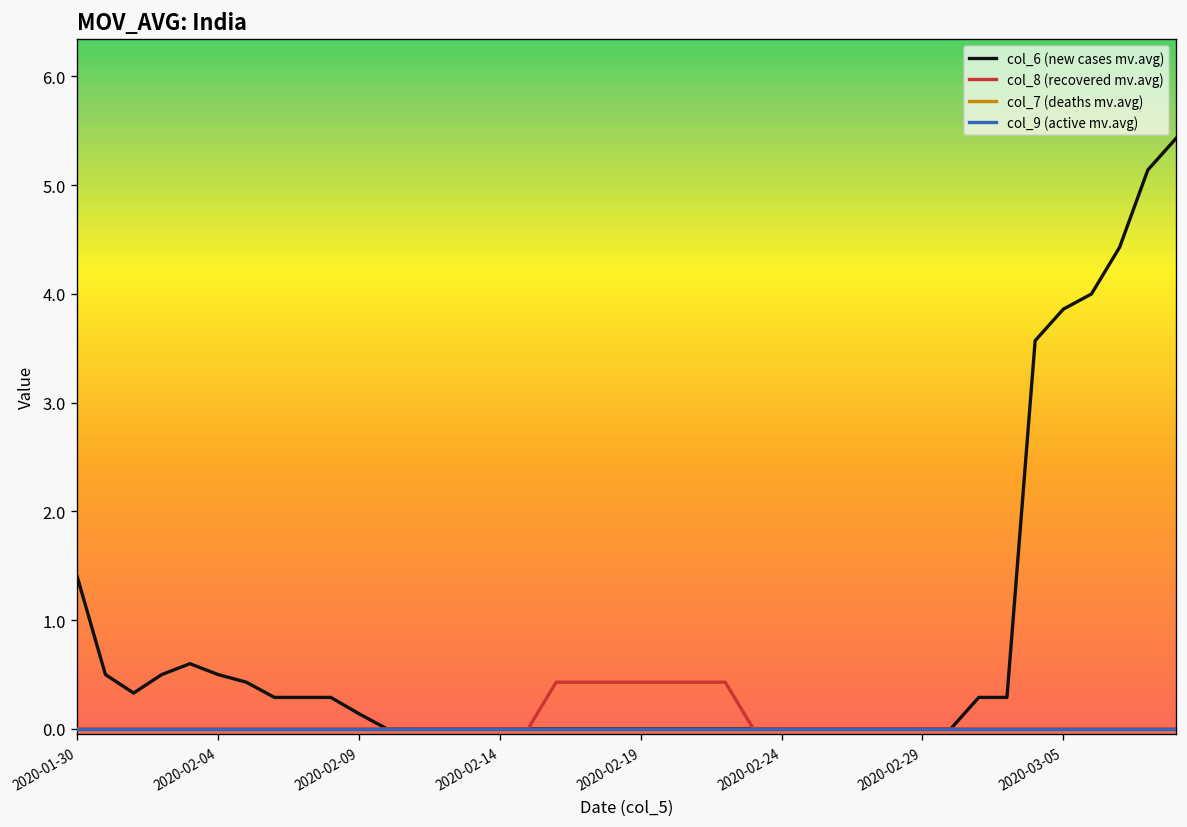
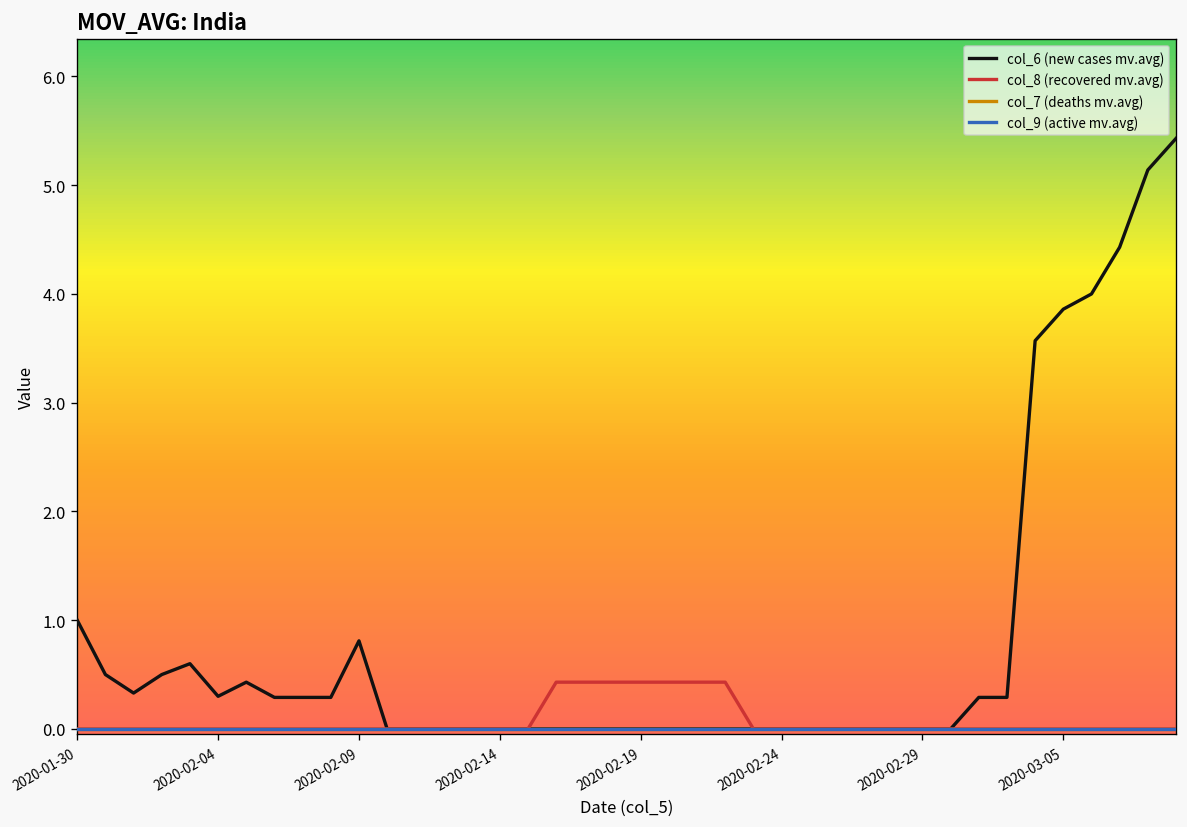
col_6 (new cases mv.avg), 2020-01-30: 1.4 -> 1.0
col_6 (new cases mv.avg), 2020-02-04: 0.5 -> 0.3
col_6 (new cases mv.avg), 2020-02-09: 0.1 -> 0.8
